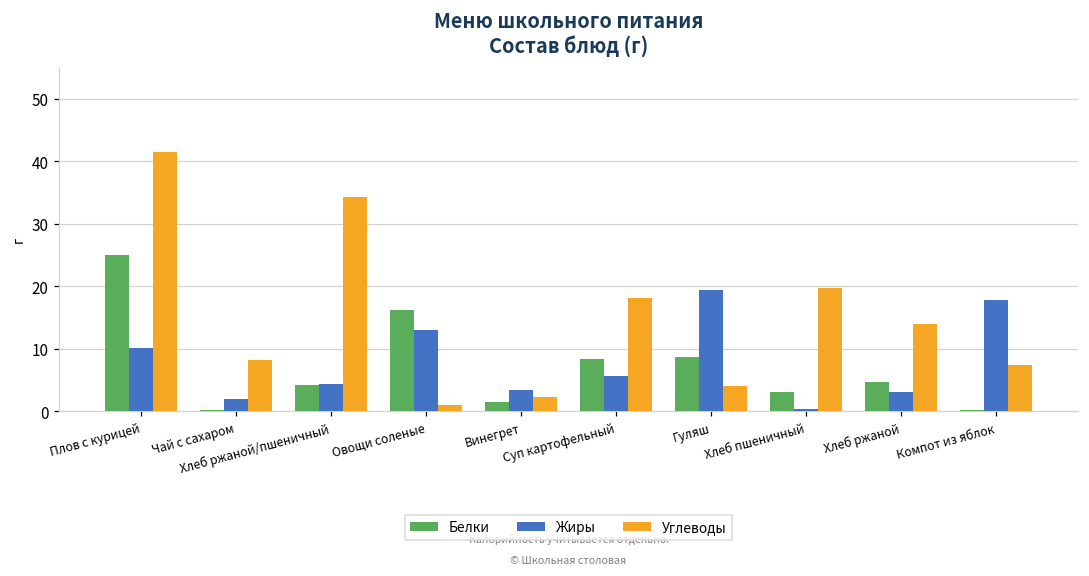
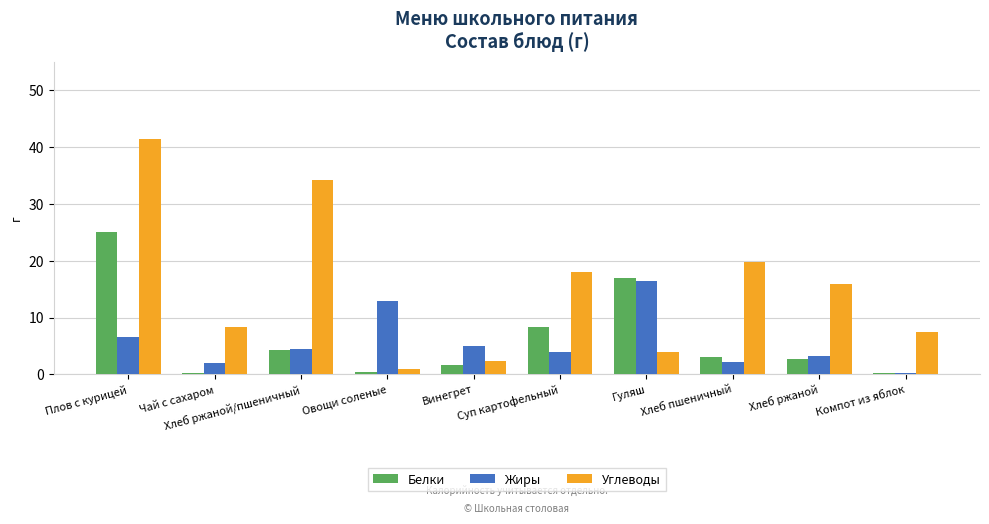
Жиры, Плов с курицей: 10 -> 7
Белки, Овощи соленые: 16 -> 0
Жиры, Винегрет: 3 -> 5
Жиры, Суп картофельный: 6 -> 4
Белки, Гуляш: 9 -> 17
Жиры, Гуляш: 20 -> 16
Жиры, Хлеб пшеничный: 0 -> 2
Белки, Хлеб ржаной: 5 -> 3
Углеводы, Хлеб ржаной: 14 -> 16
Жиры, Компот из яблок: 18 -> 0
